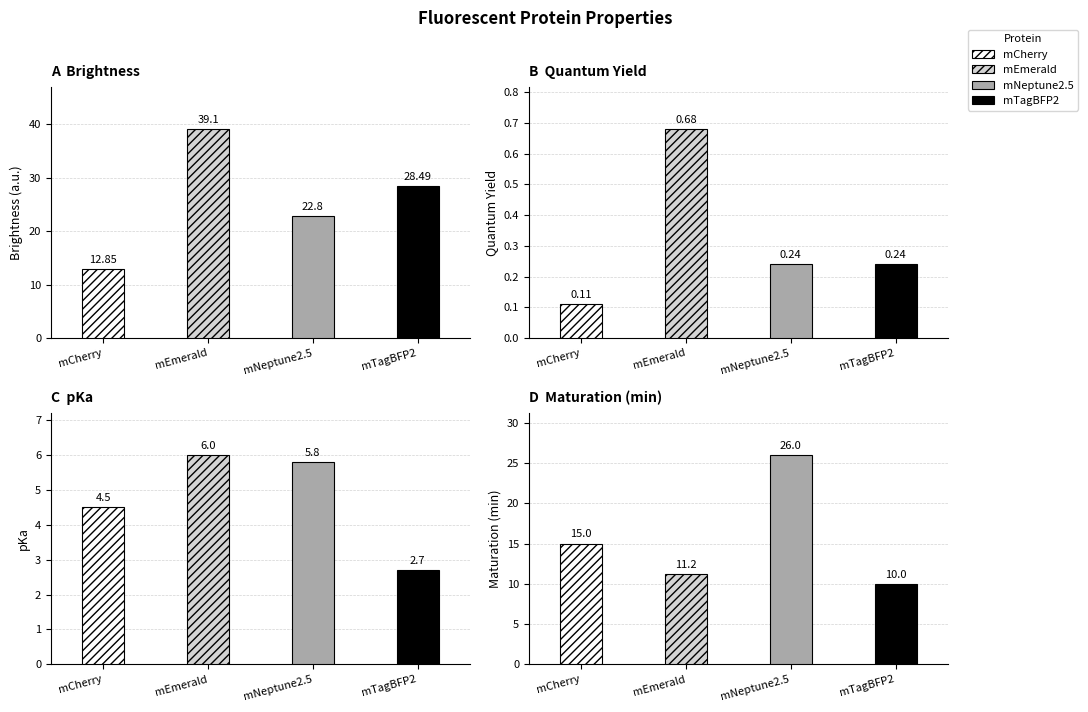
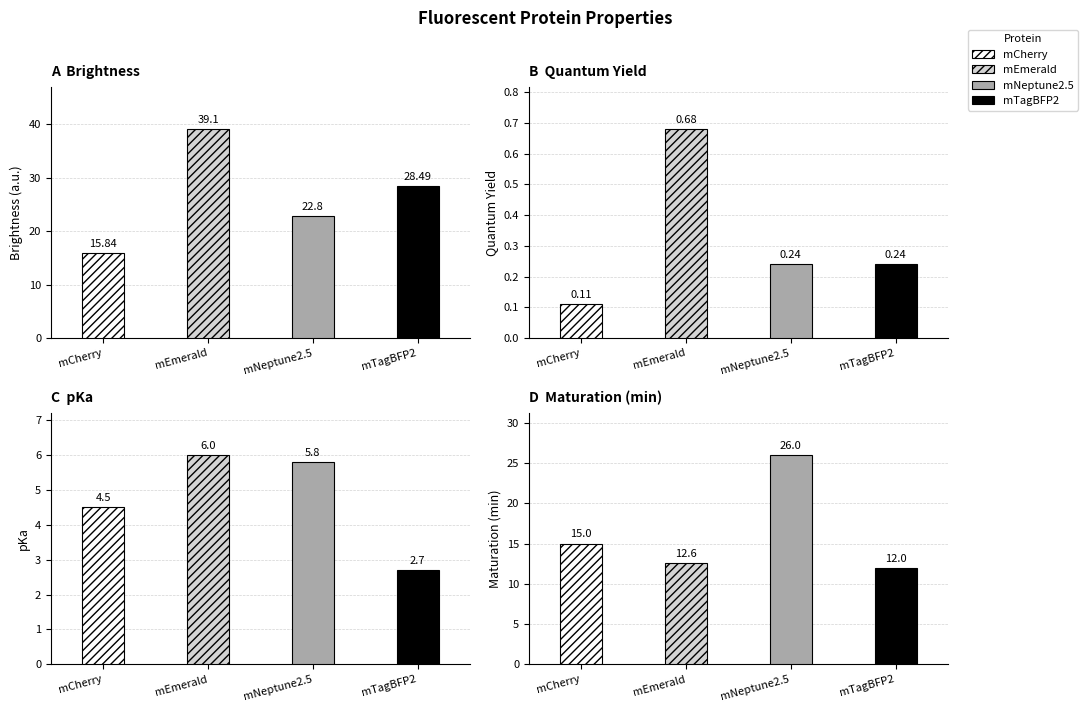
A Brightness, mCherry: 12.85 -> 15.84
D Maturation (min), mEmerald: 11.2 -> 12.6
D Maturation (min), mTagBFP2: 10.0 -> 12.0
